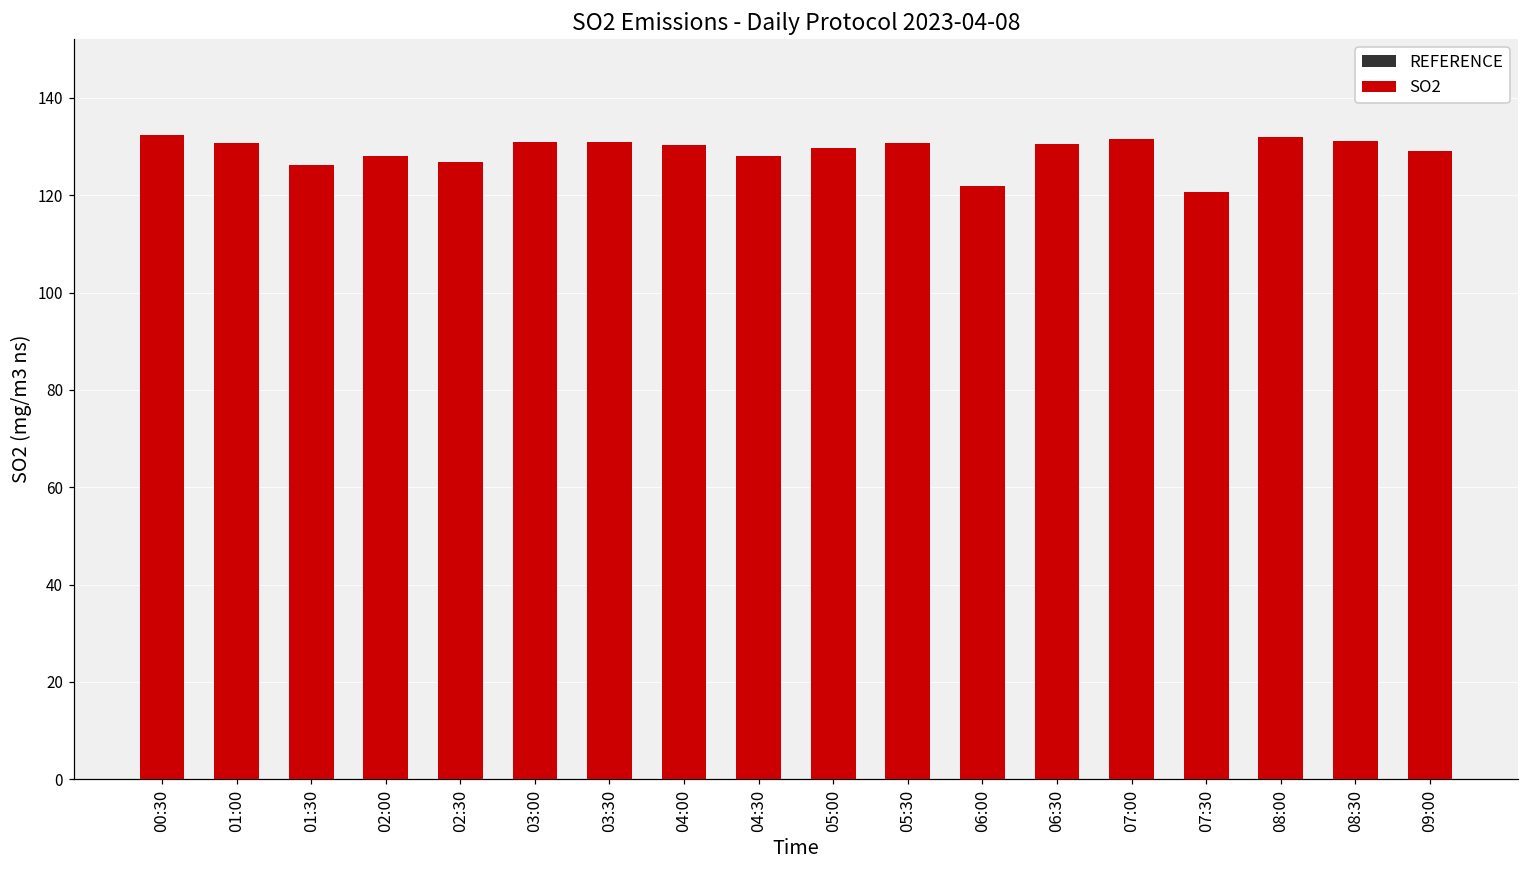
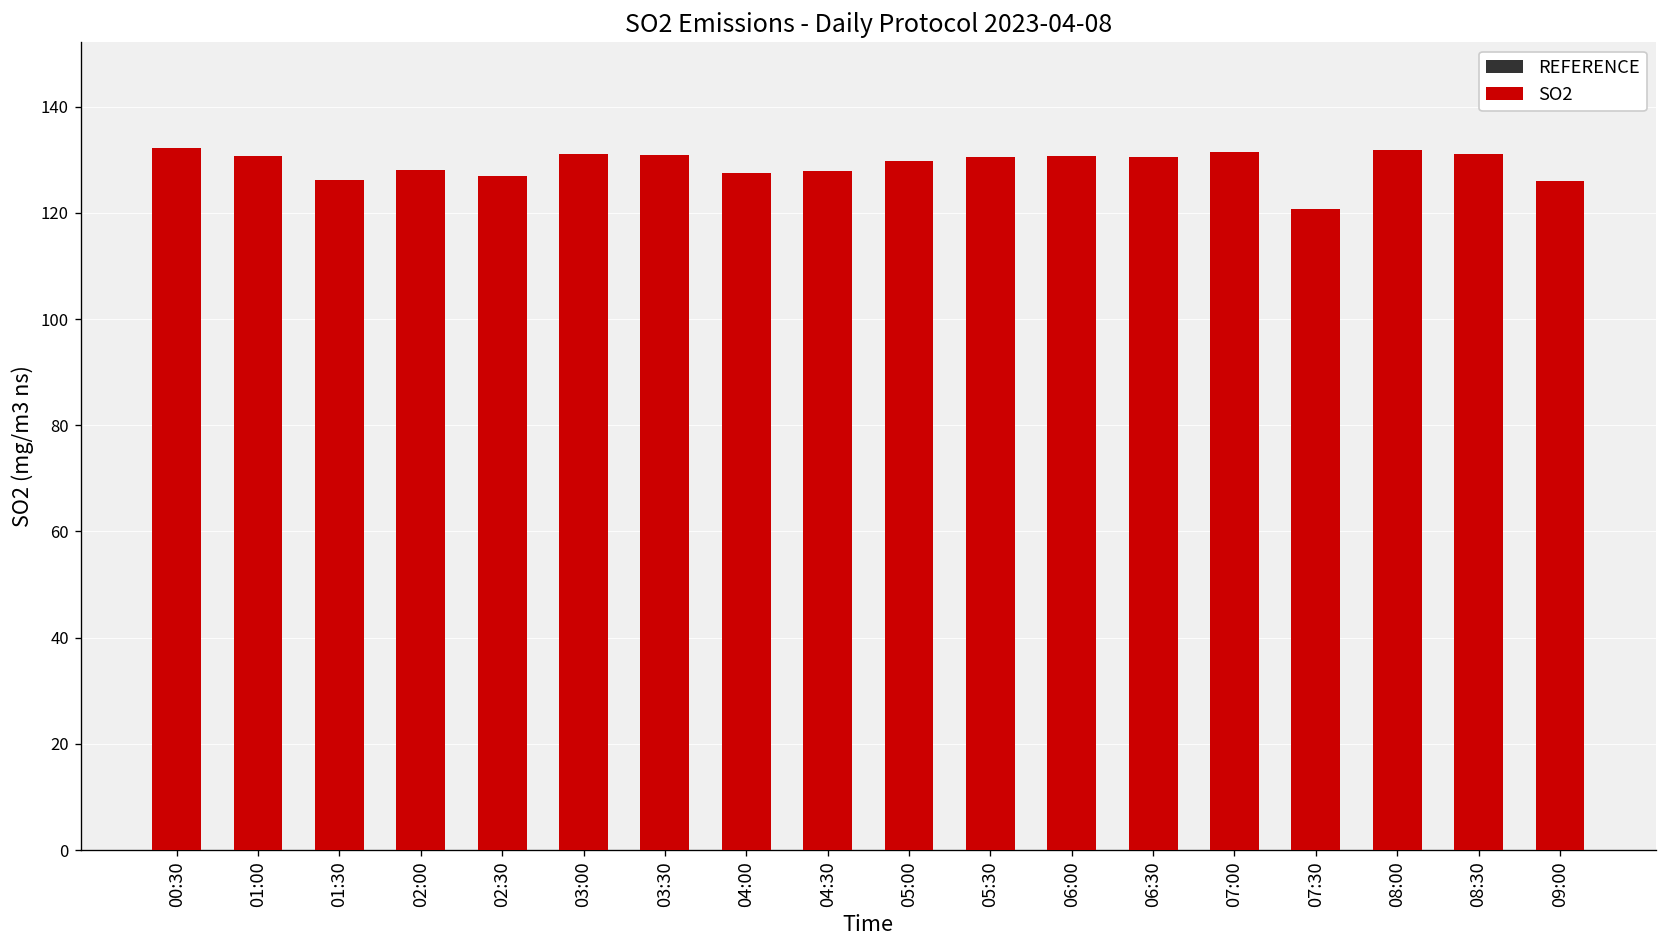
SO2, 04:00: 130 -> 127
SO2, 06:00: 122 -> 131
SO2, 09:00: 129 -> 126
